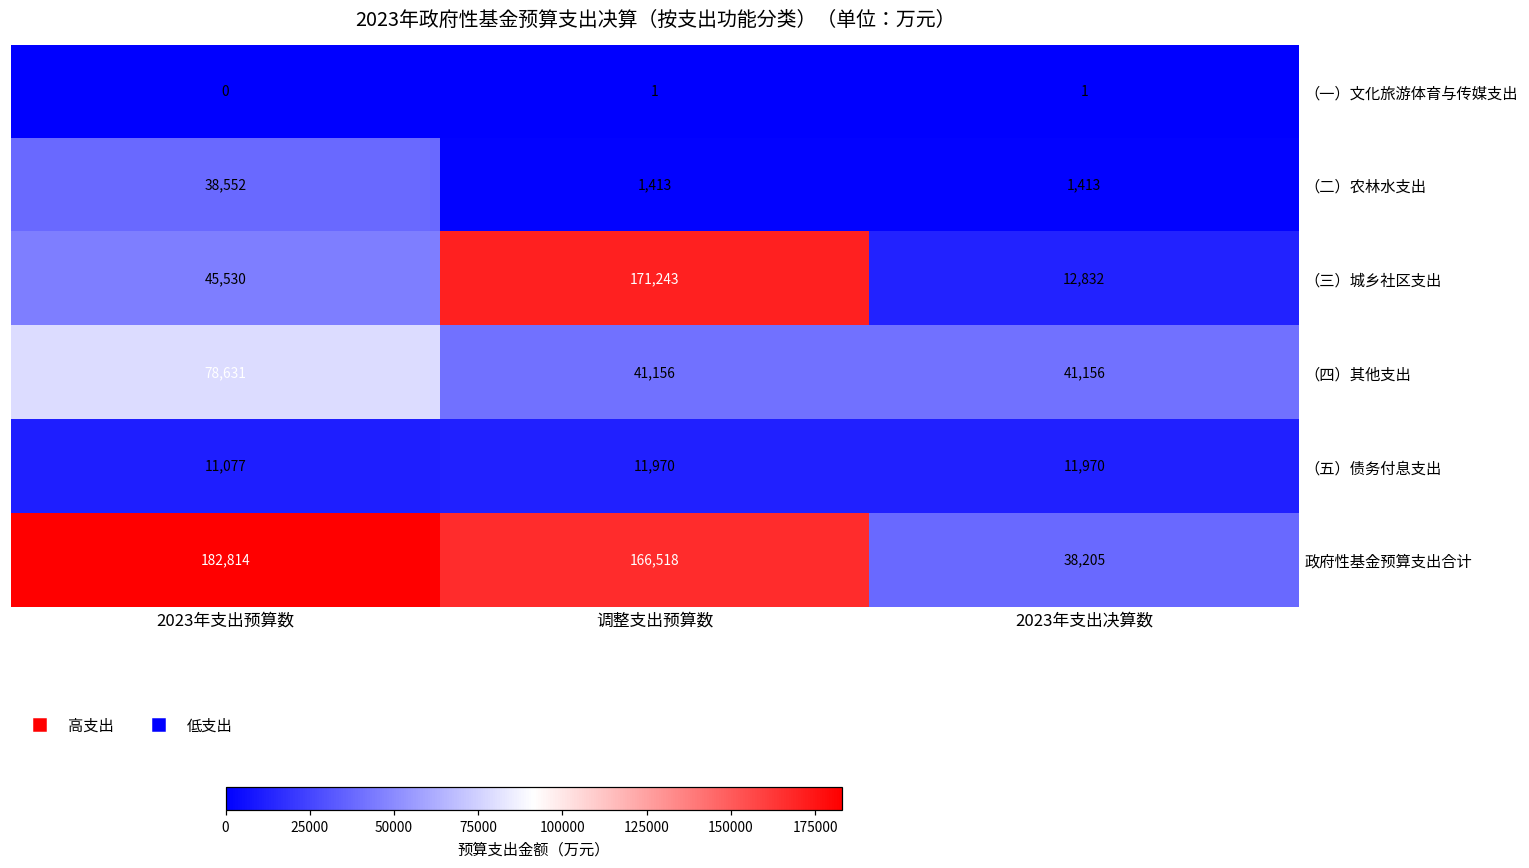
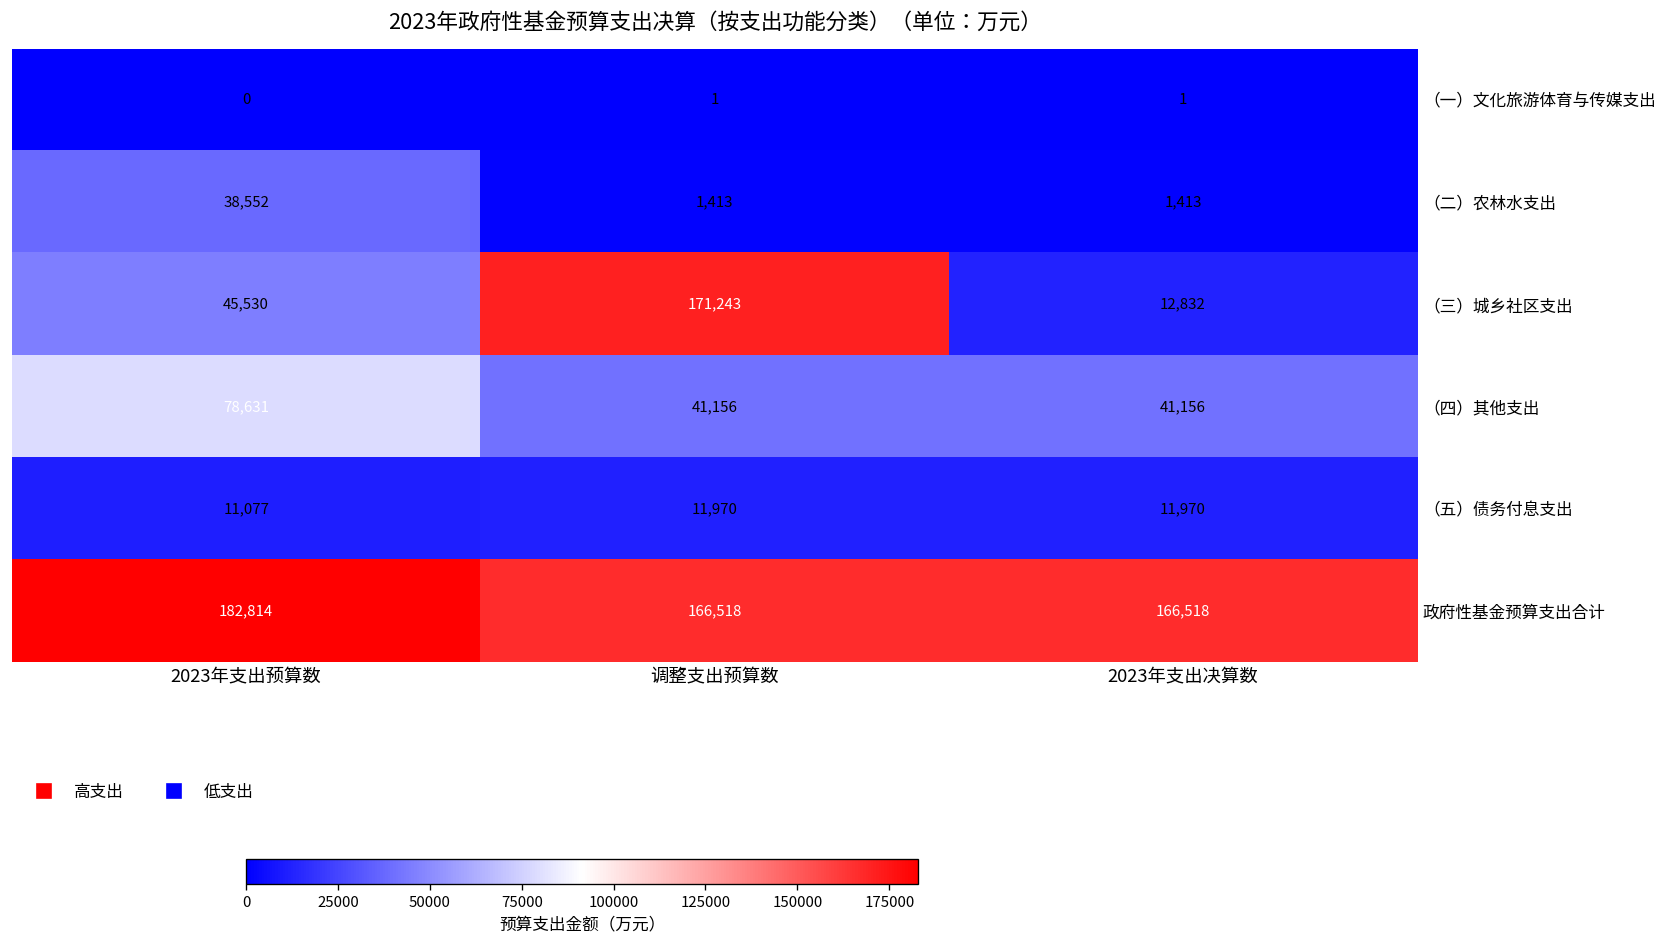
政府性基金预算支出合计, 2023年支出决算数: 38,205 -> 166,518
